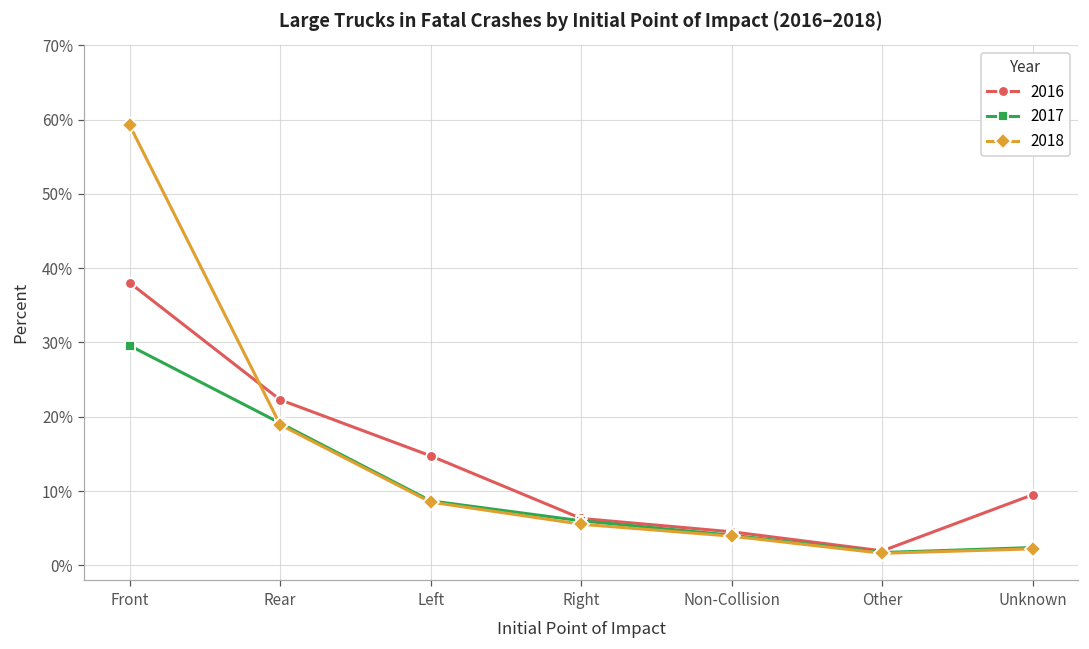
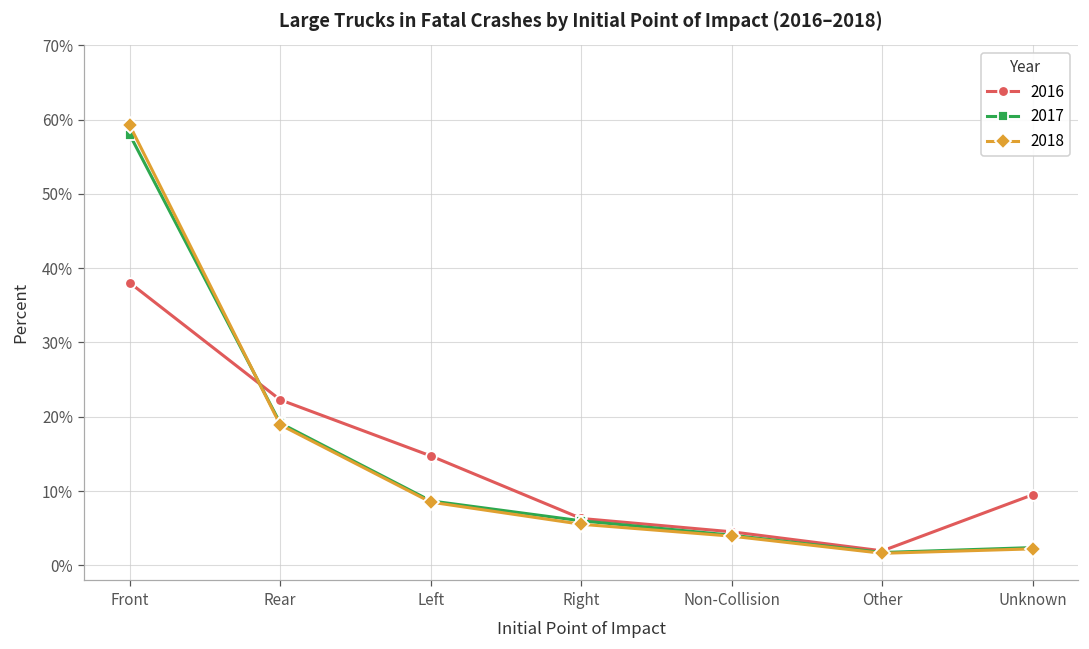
2017, Front: 30% -> 58%
